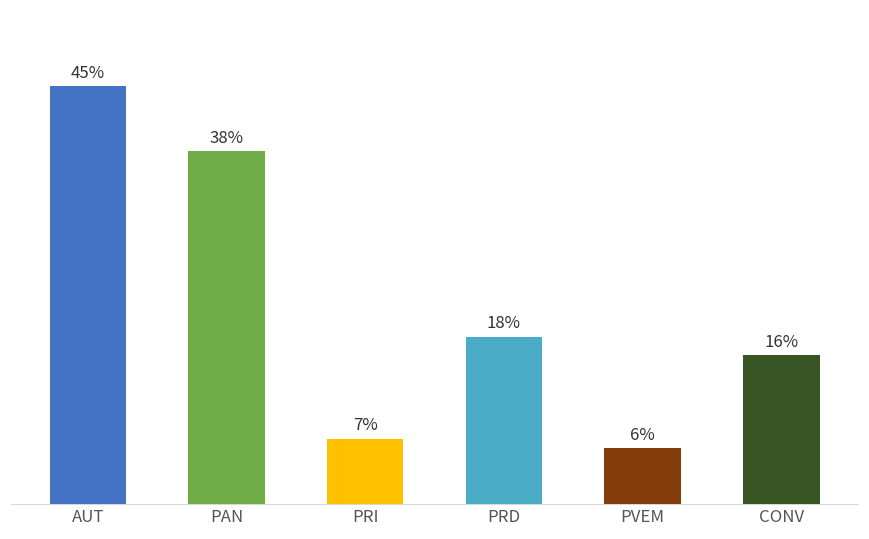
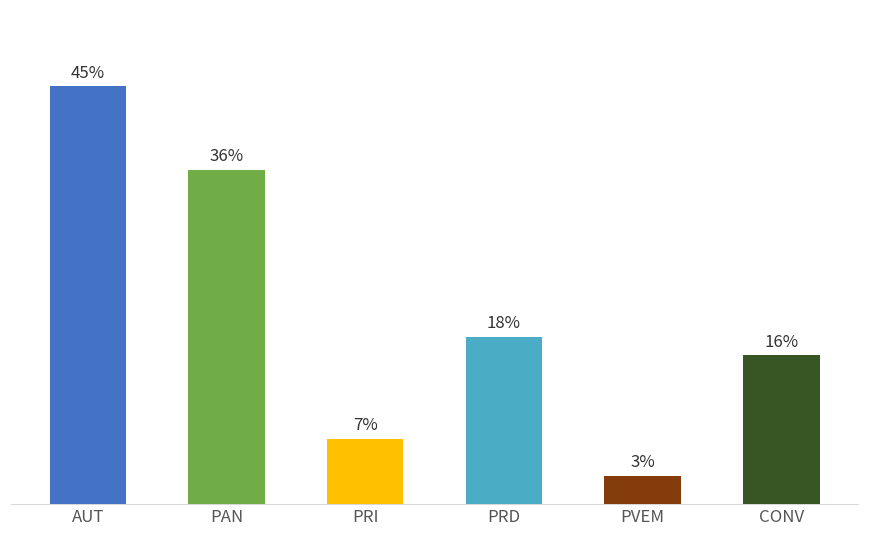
PAN: 38% -> 36%
PVEM: 6% -> 3%
